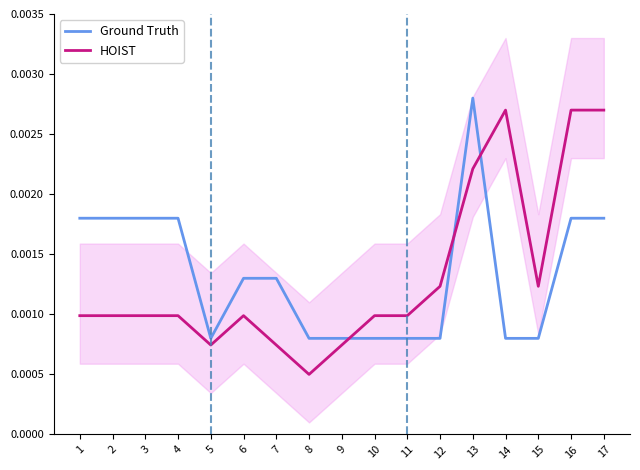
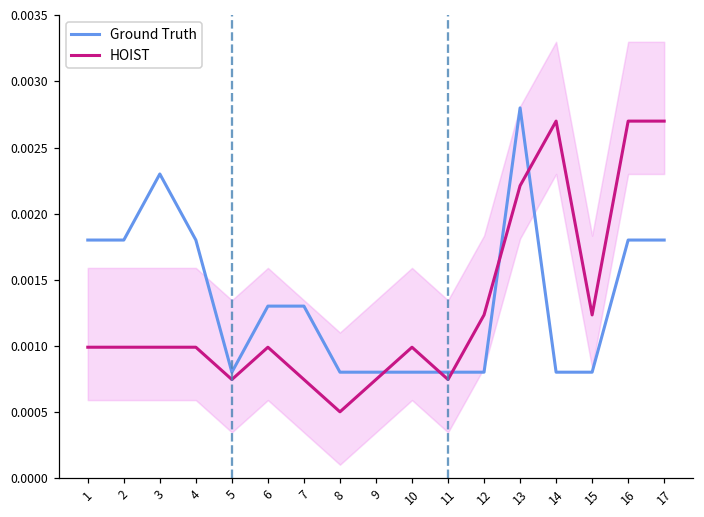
Ground Truth, 3: 0.00180 -> 0.00230
HOIST, 11: 0.00099 -> 0.00074
